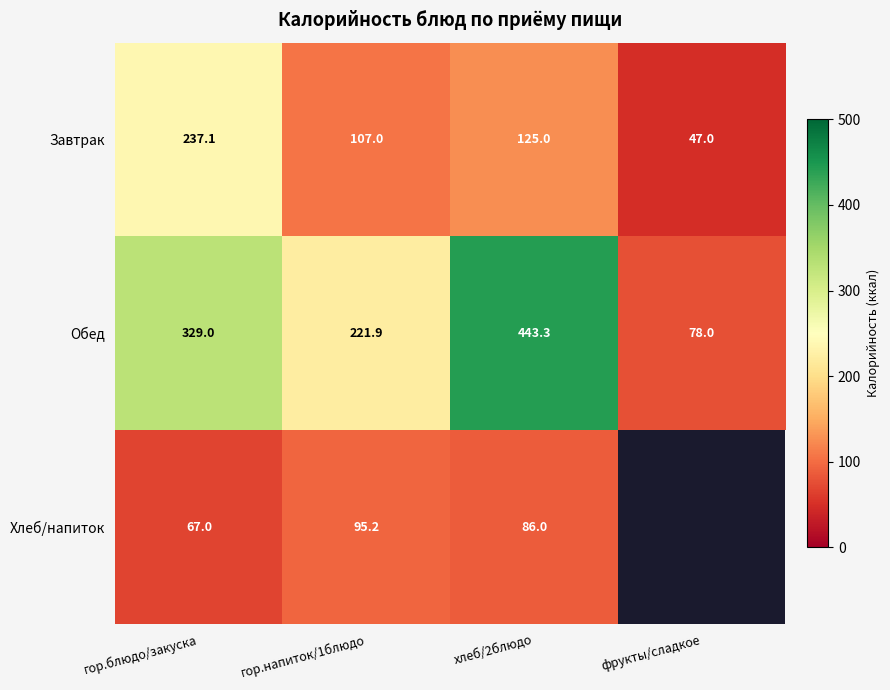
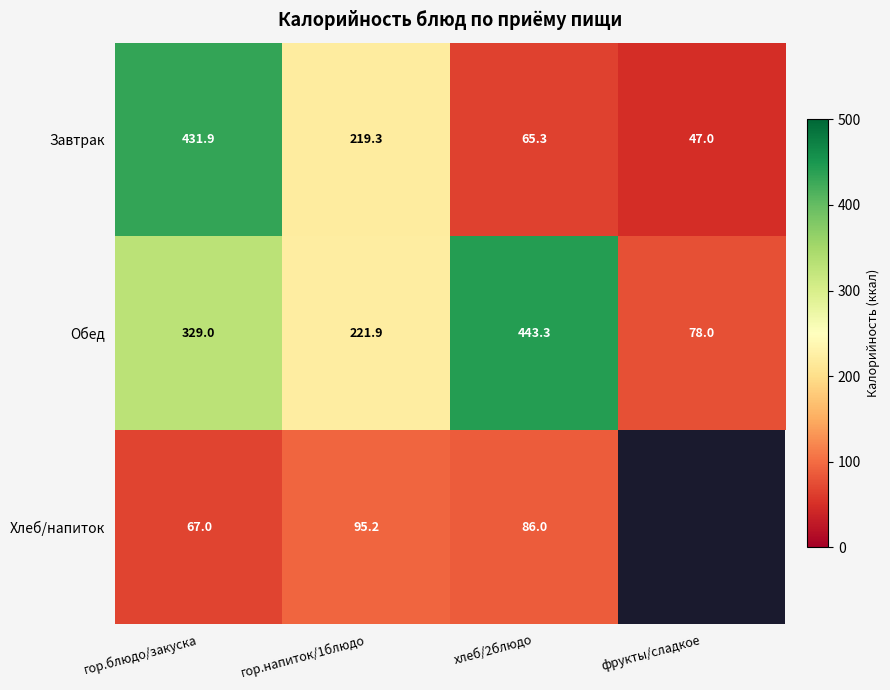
Завтрак, гор.блюдо/закуска: 237.1 -> 431.9
Завтрак, гор.напиток/1блюдо: 107.0 -> 219.3
Завтрак, хлеб/2блюдо: 125.0 -> 65.3
